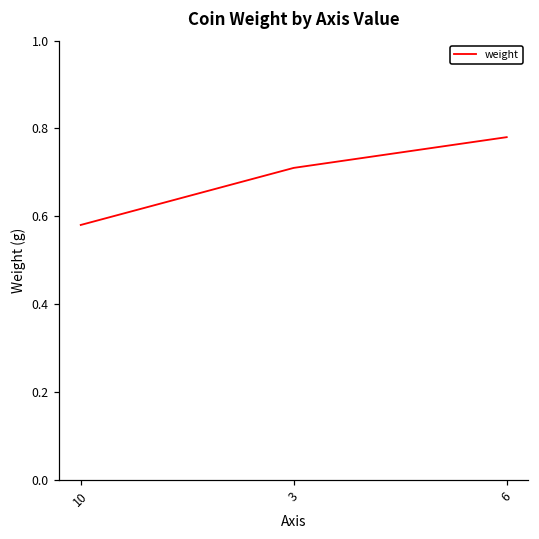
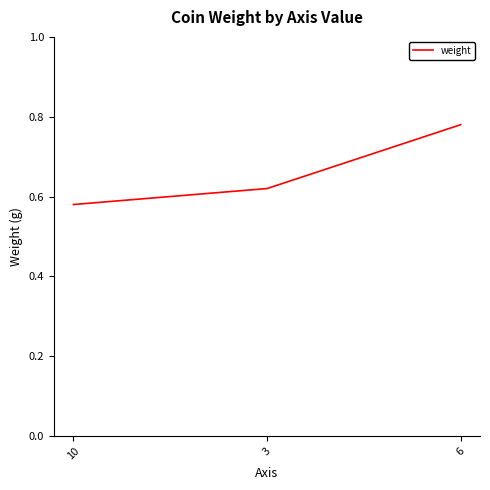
3: 0.71 -> 0.62
